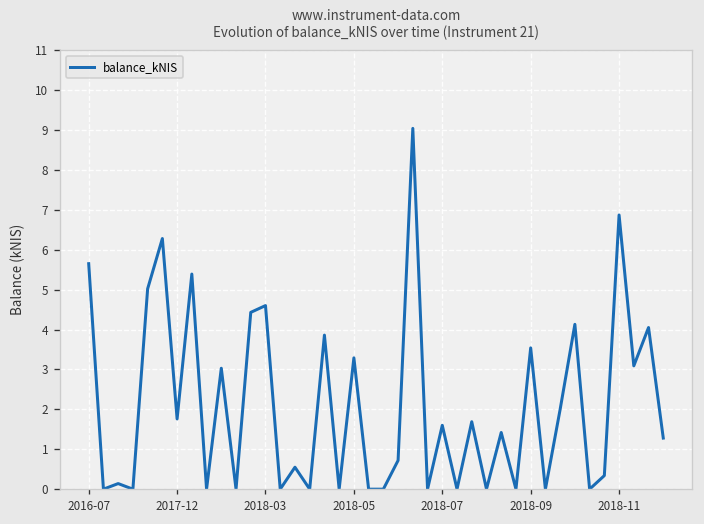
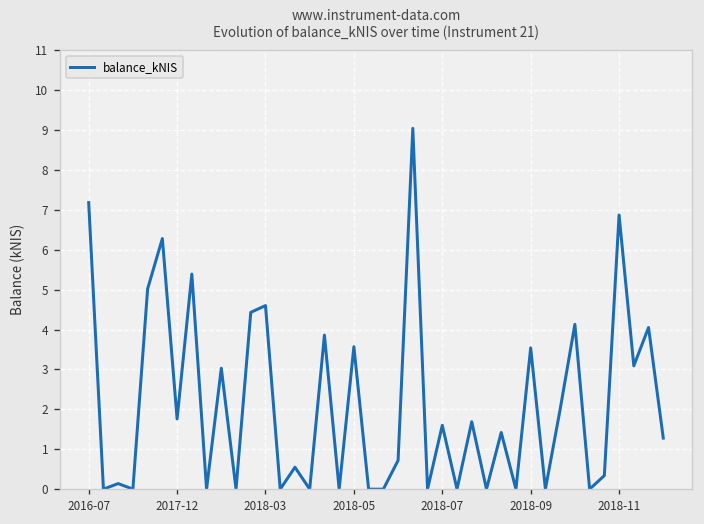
2016-07: 5.7 -> 7.2
2018-05: 3.3 -> 3.6
